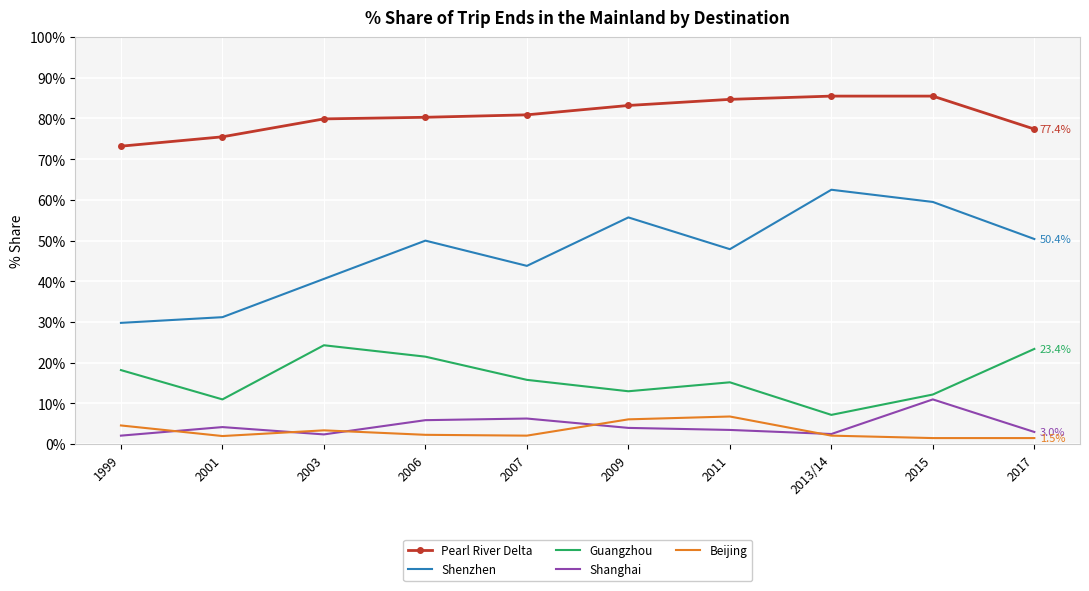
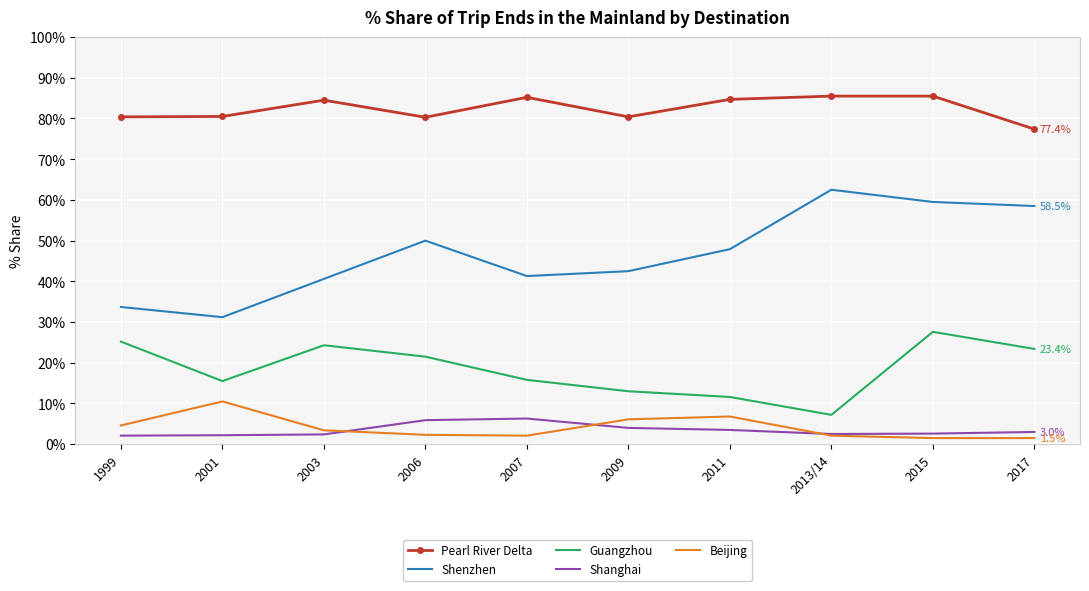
Pearl River Delta, 1999: 73% -> 80%
Shenzhen, 1999: 30% -> 34%
Guangzhou, 1999: 18% -> 25%
Pearl River Delta, 2001: 76% -> 81%
Guangzhou, 2001: 11% -> 16%
Shanghai, 2001: 4% -> 2%
Beijing, 2001: 2% -> 11%
Pearl River Delta, 2003: 80% -> 85%
Pearl River Delta, 2007: 81% -> 85%
Shenzhen, 2007: 44% -> 41%
Pearl River Delta, 2009: 83% -> 80%
Shenzhen, 2009: 56% -> 43%
Guangzhou, 2011: 15% -> 12%
Guangzhou, 2015: 12% -> 28%
Shanghai, 2015: 11% -> 3%
Shenzhen, 2017: 50.4% -> 58.5%
